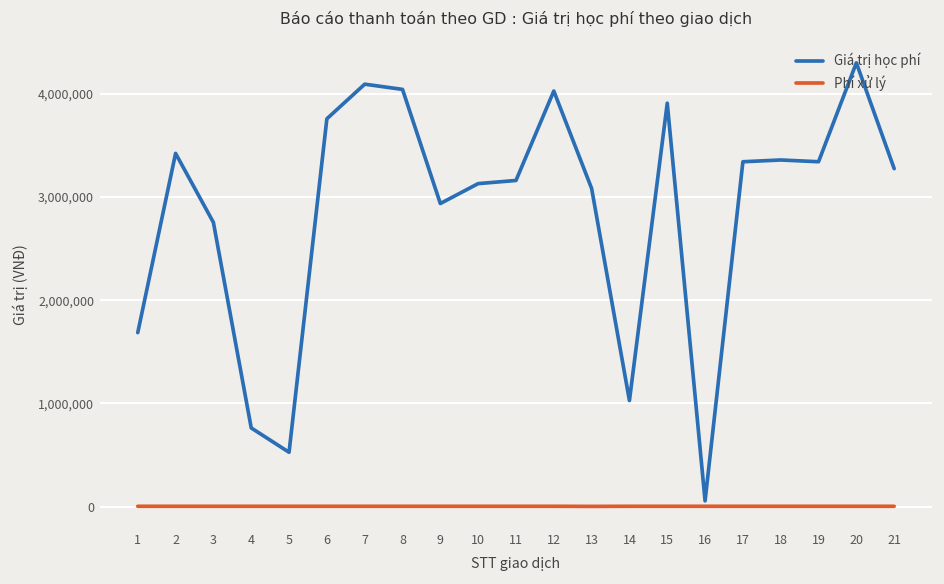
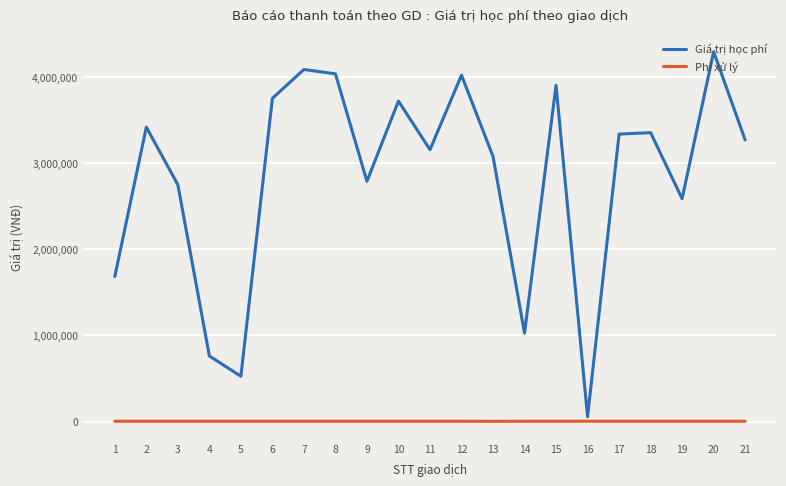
Giá trị học phí, 9: 2,900,000 -> 2,800,000
Giá trị học phí, 10: 3,100,000 -> 3,700,000
Giá trị học phí, 19: 3,300,000 -> 2,600,000
